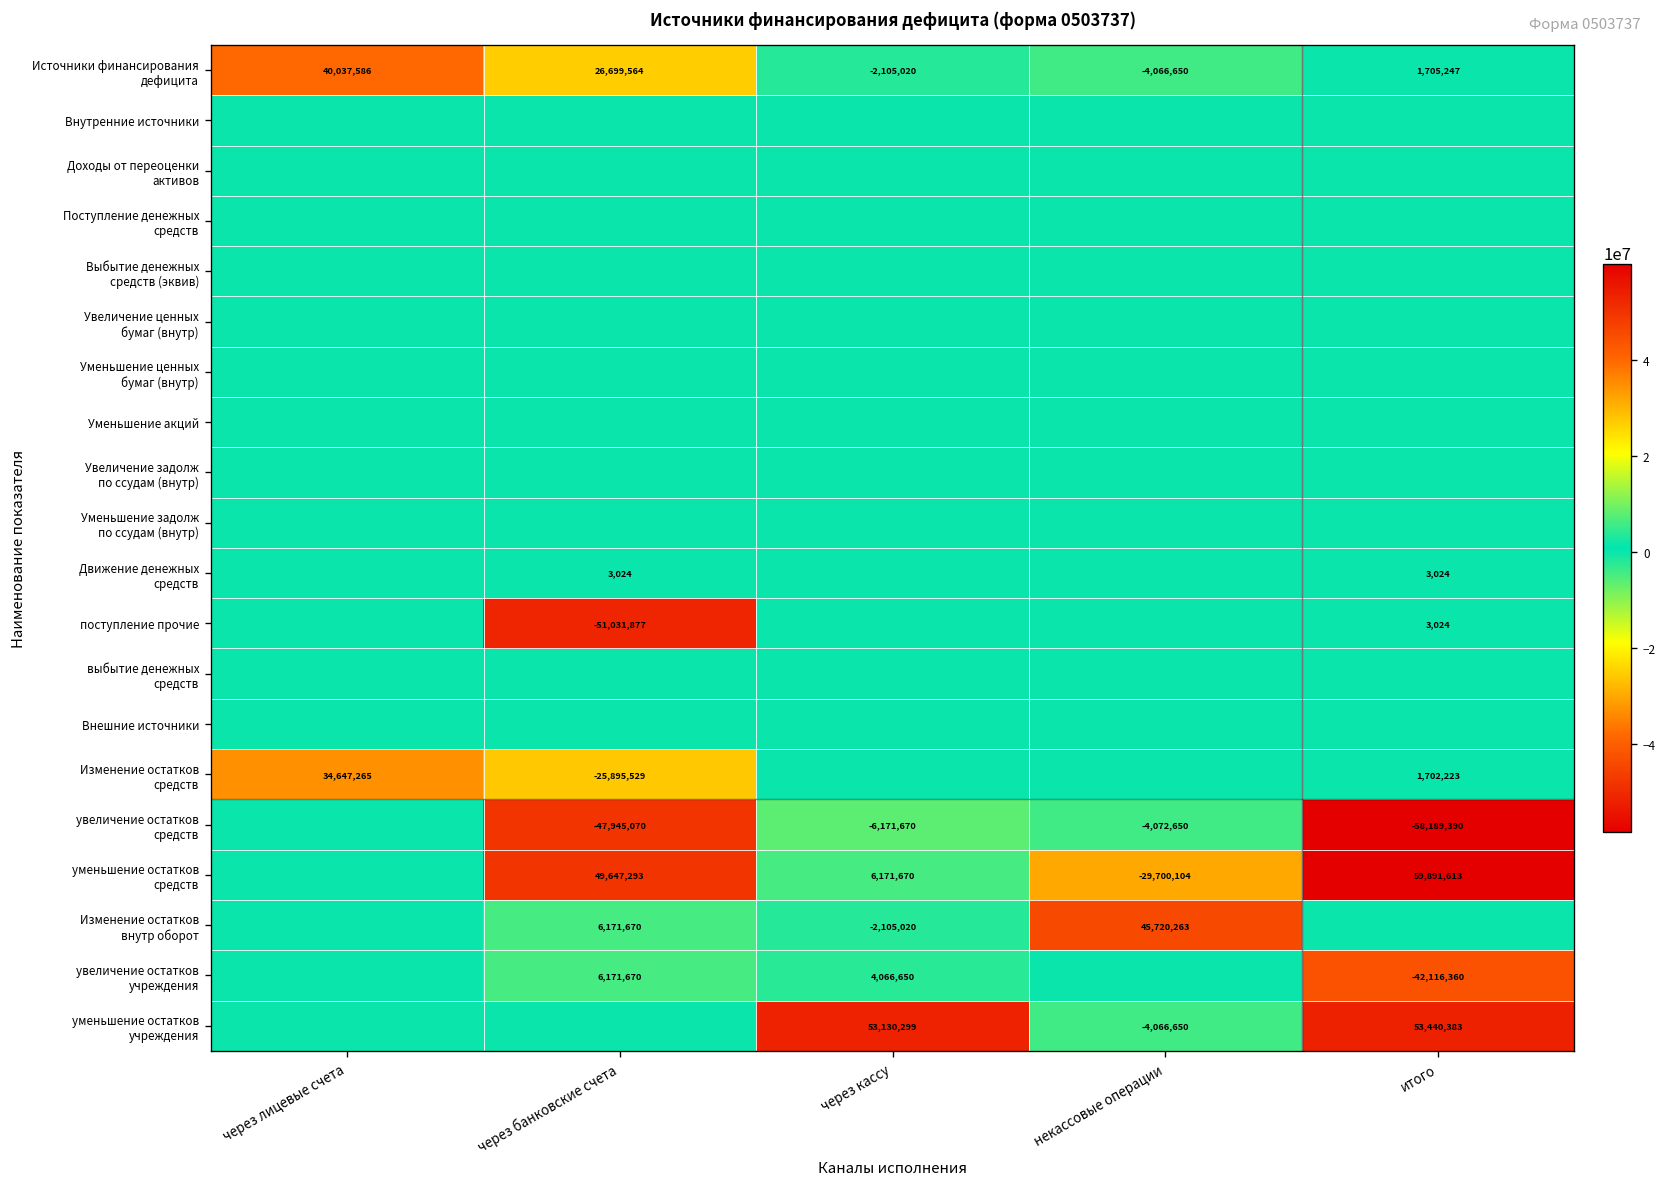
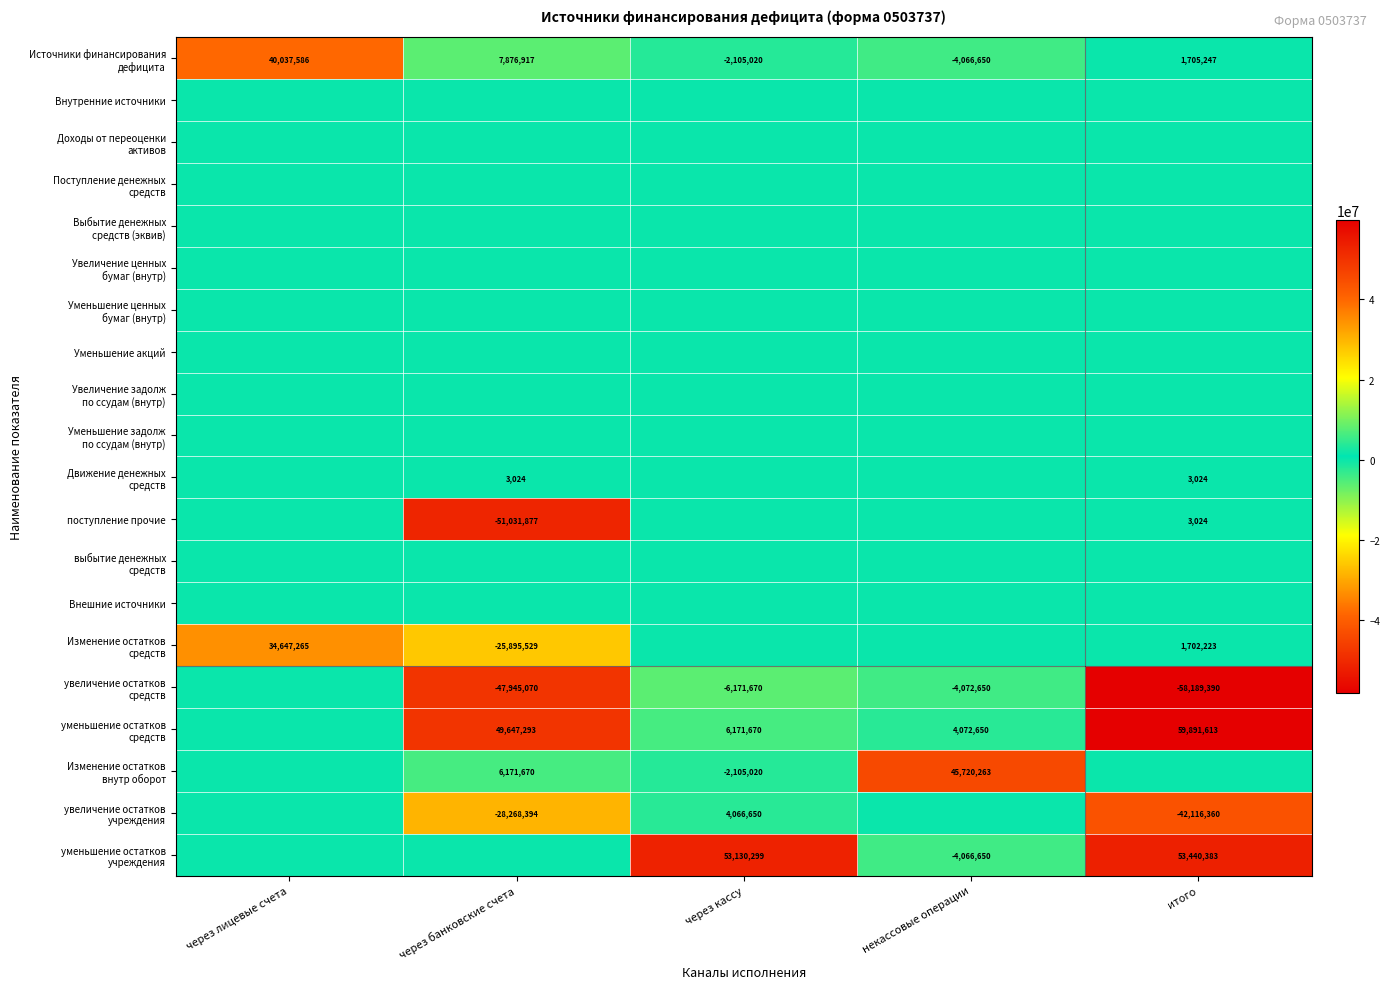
Источники финансирования дефицита, через банковские счета: 26,699,564 -> 7,876,917
уменьшение остатков средств, некассовые операции: -29,700,104 -> 4,072,650
увеличение остатков учреждения, через банковские счета: 6,171,670 -> -28,268,394
